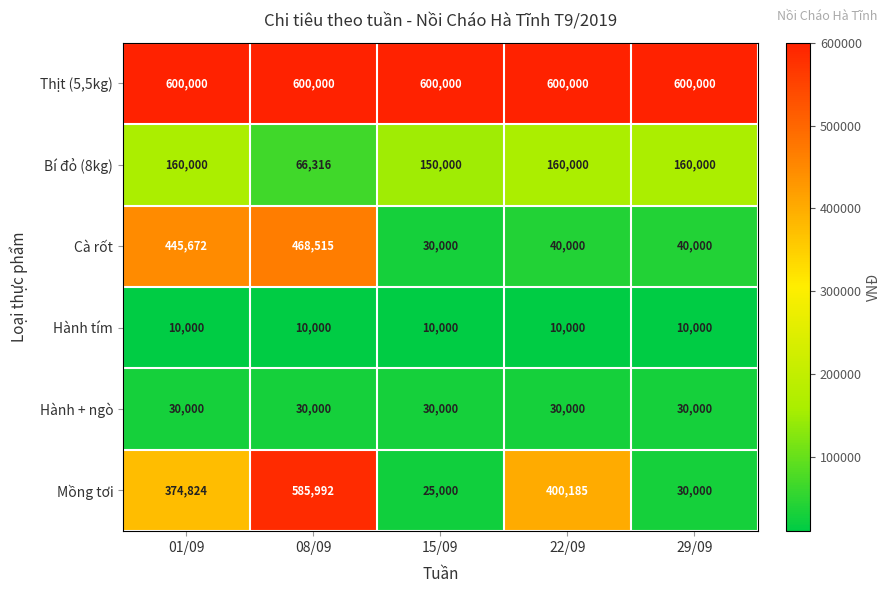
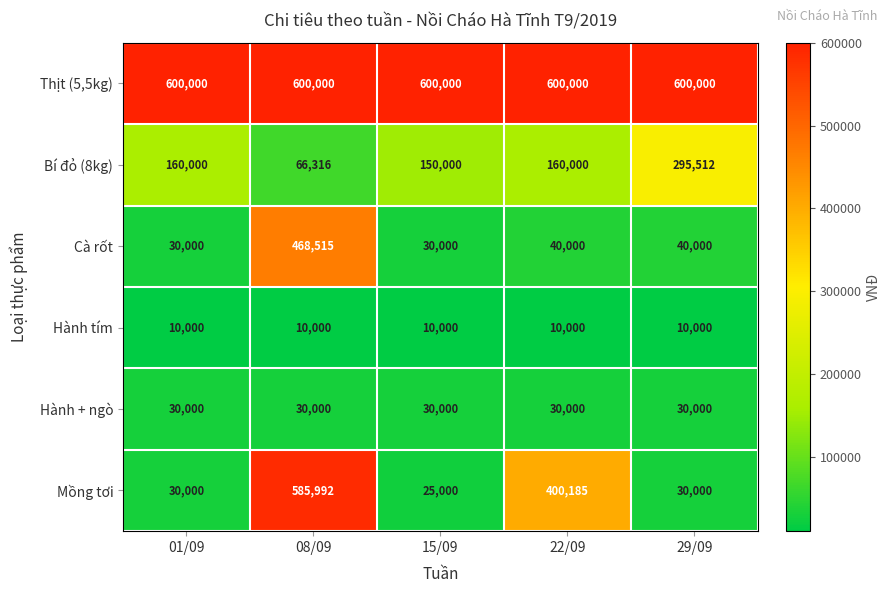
Bí đỏ (8kg), 29/09: 160,000 -> 295,512
Cà rốt, 01/09: 445,672 -> 30,000
Mồng tơi, 01/09: 374,824 -> 30,000
